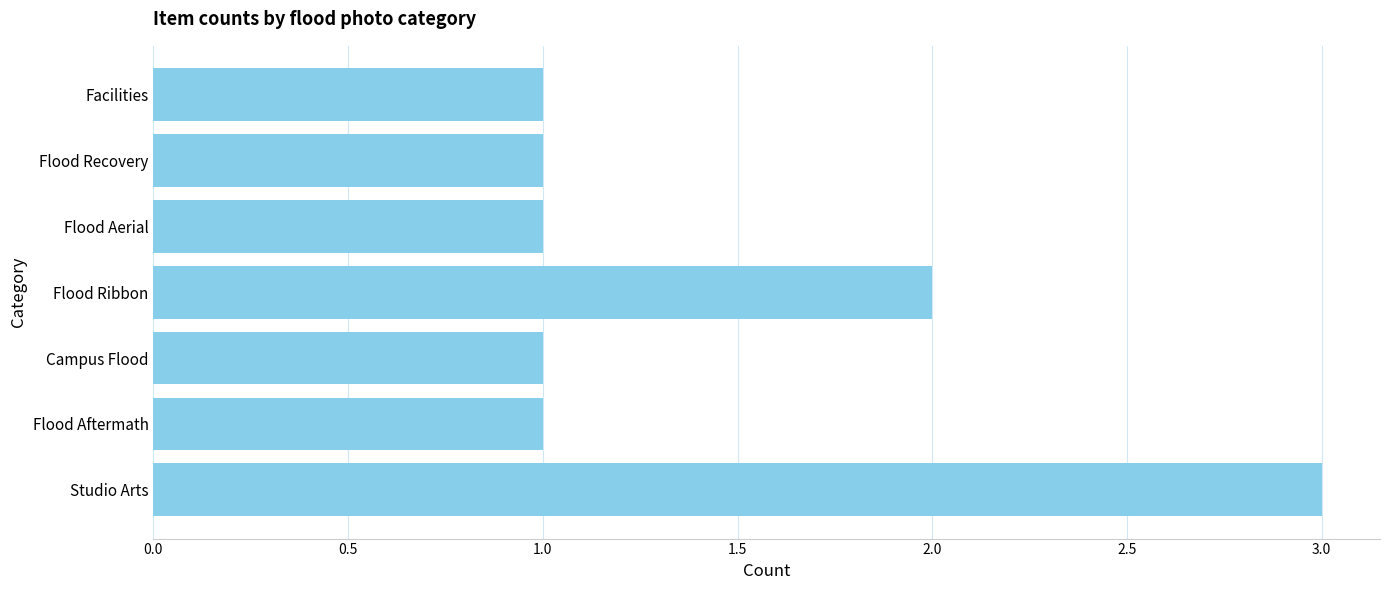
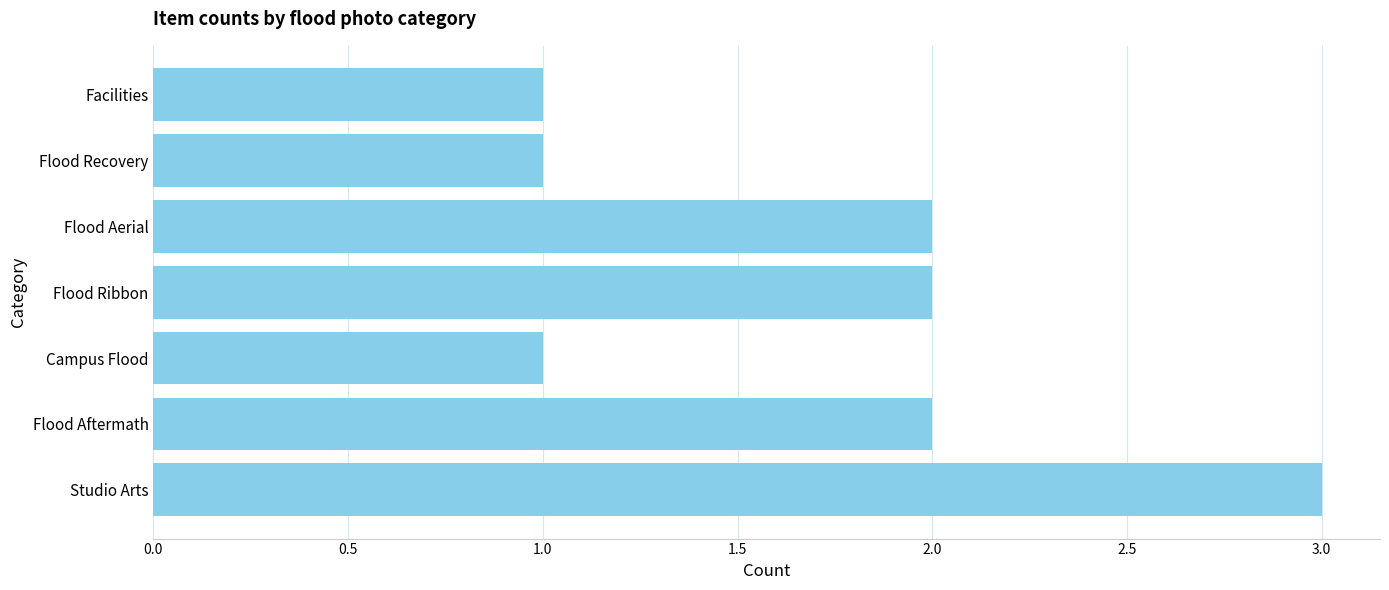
Flood Aerial: 1 -> 2
Flood Aftermath: 1 -> 2
